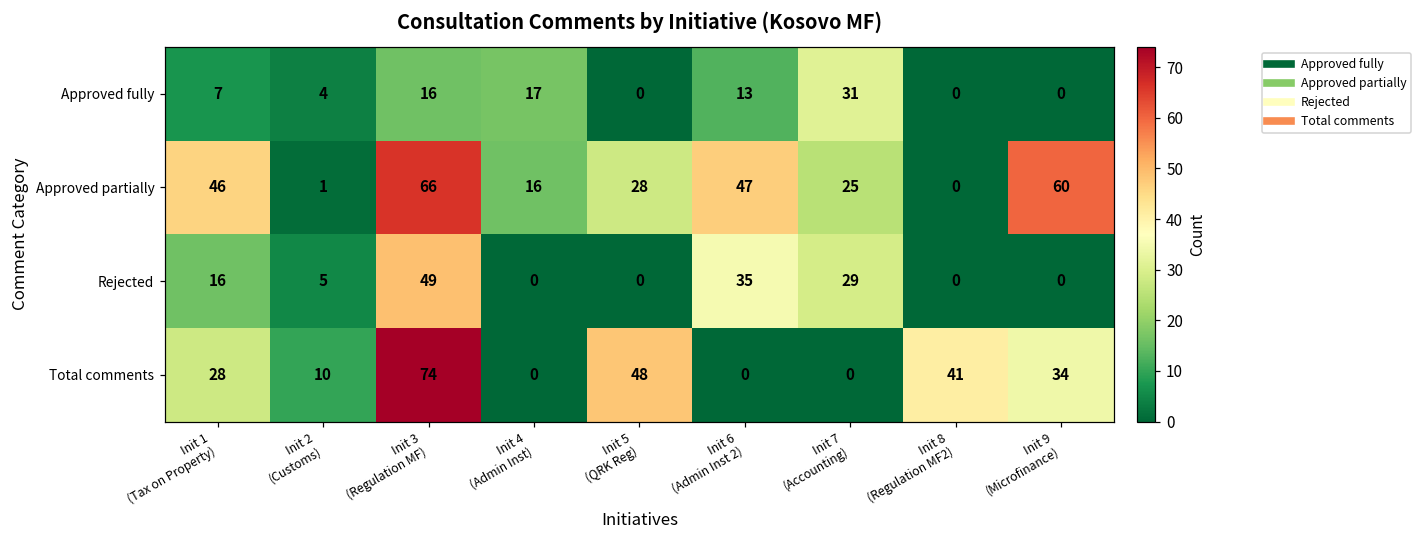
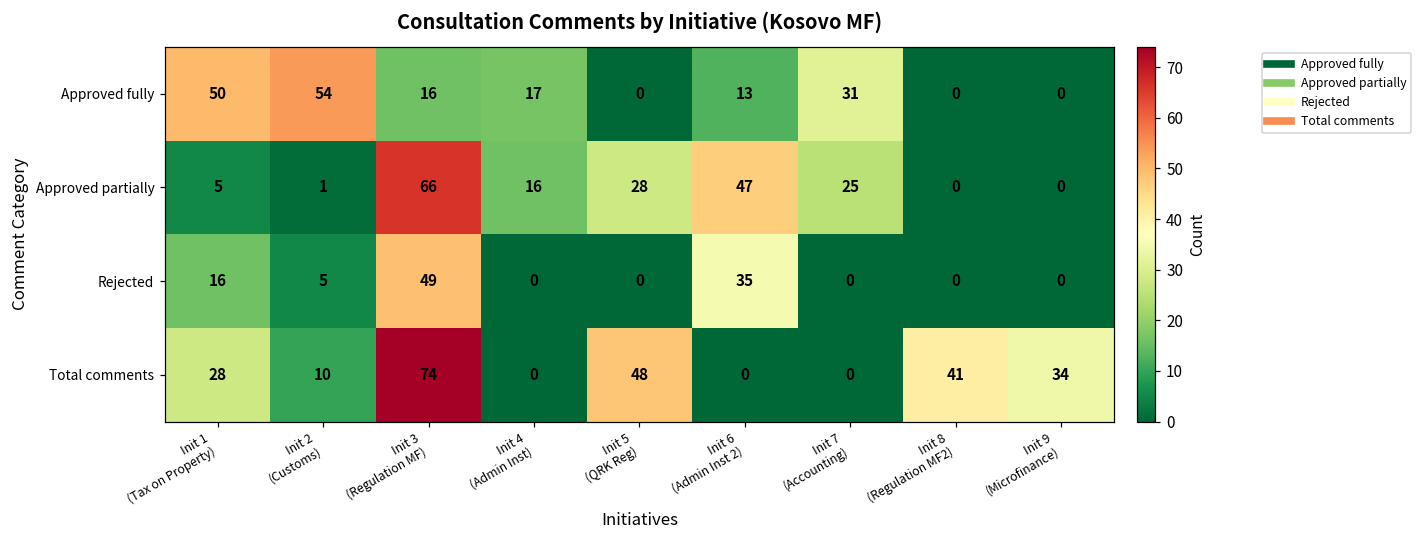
Approved fully, Init 1 (Tax on Property): 7 -> 50
Approved fully, Init 2 (Customs): 4 -> 54
Approved partially, Init 1 (Tax on Property): 46 -> 5
Approved partially, Init 9 (Microfinance): 60 -> 0
Rejected, Init 7 (Accounting): 29 -> 0
